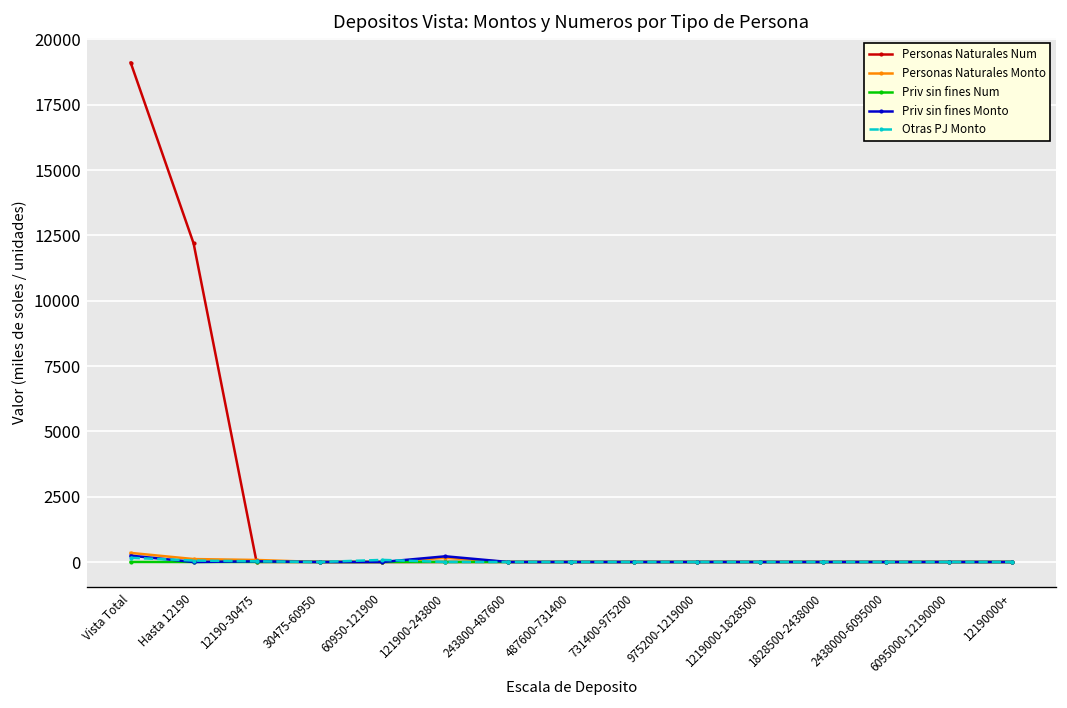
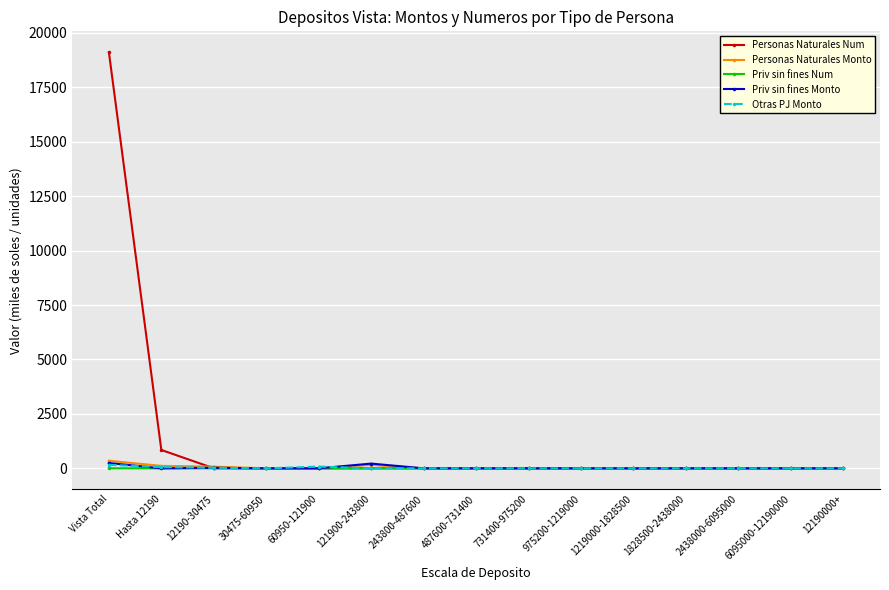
Personas Naturales Num, Hasta 12190: 12200 -> 800
